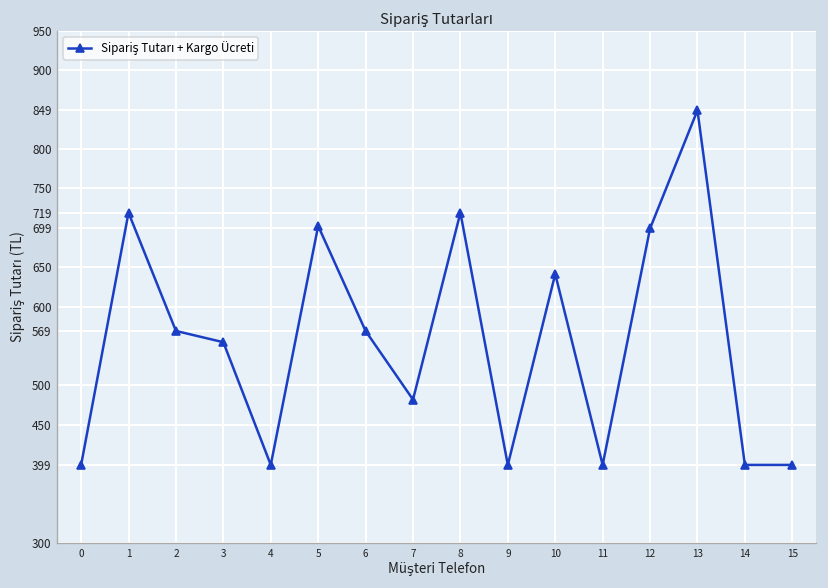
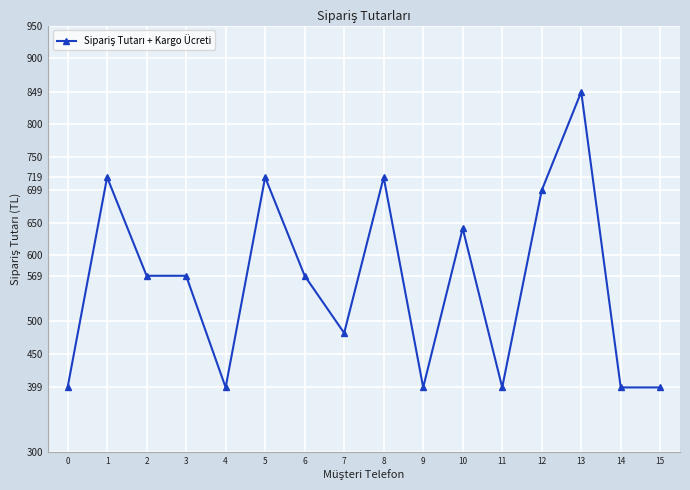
3: 550 -> 570
5: 700 -> 720
